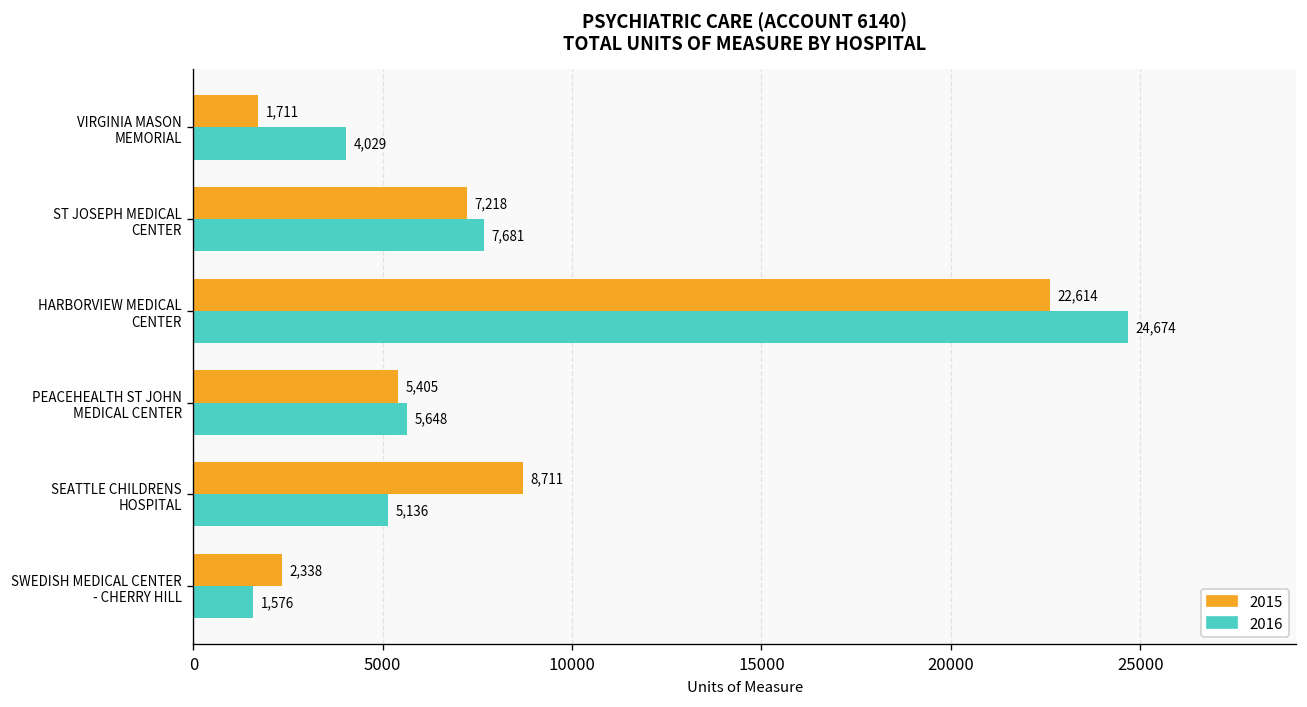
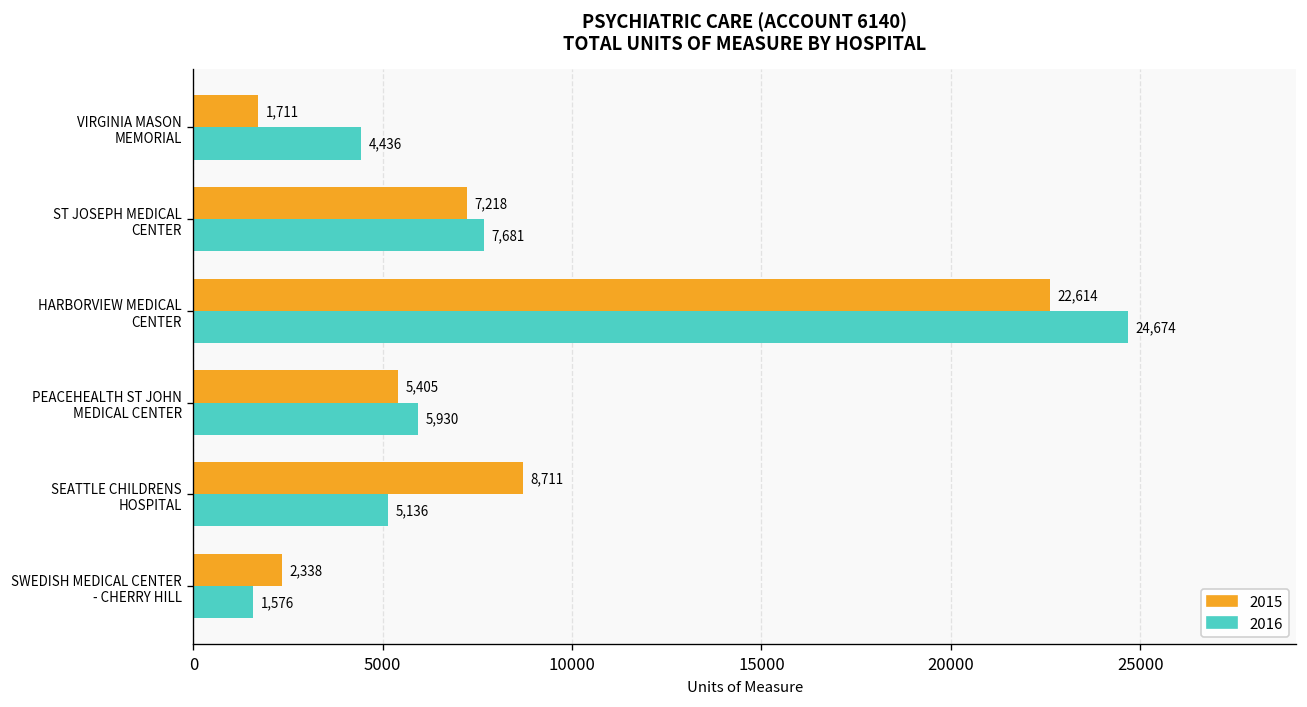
2016, VIRGINIA MASON MEMORIAL: 4,029 -> 4,436
2016, PEACEHEALTH ST JOHN MEDICAL CENTER: 5,648 -> 5,930
